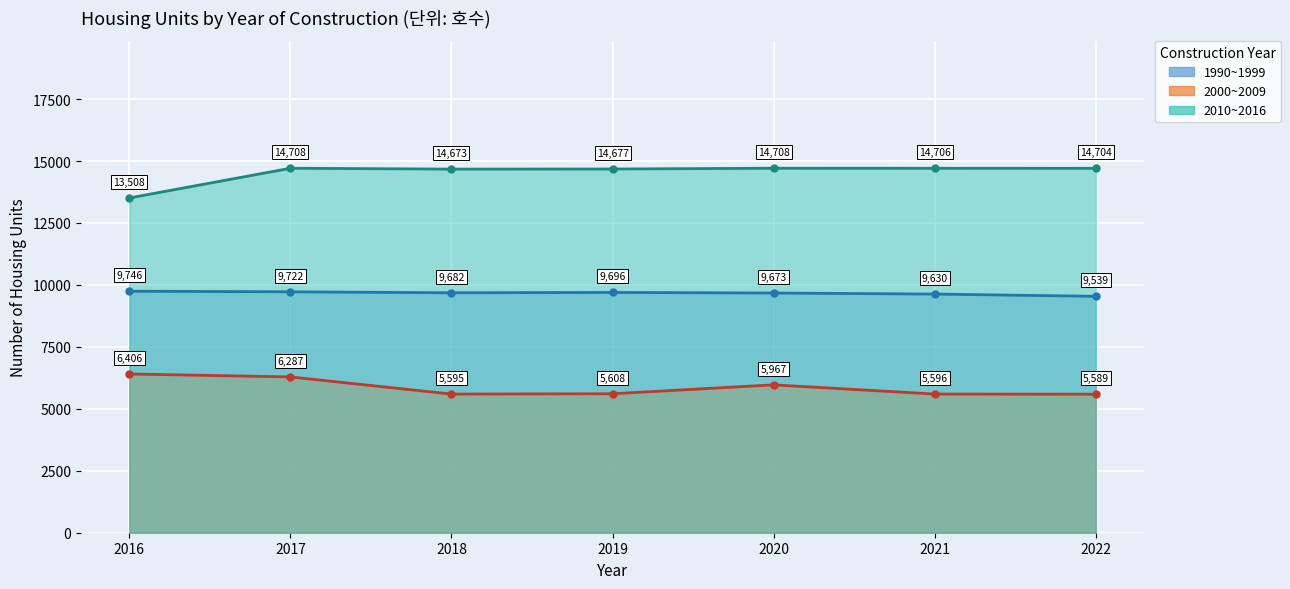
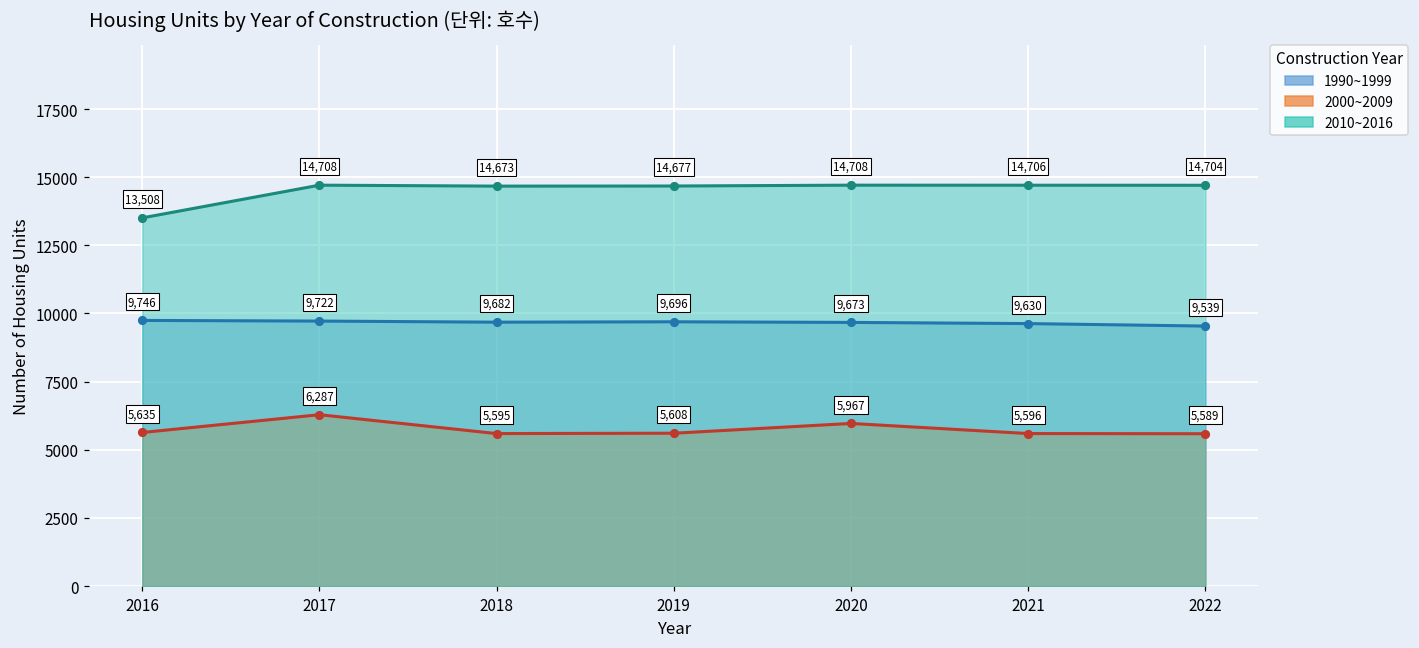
2000~2009, 2016: 6,406 -> 5,635
